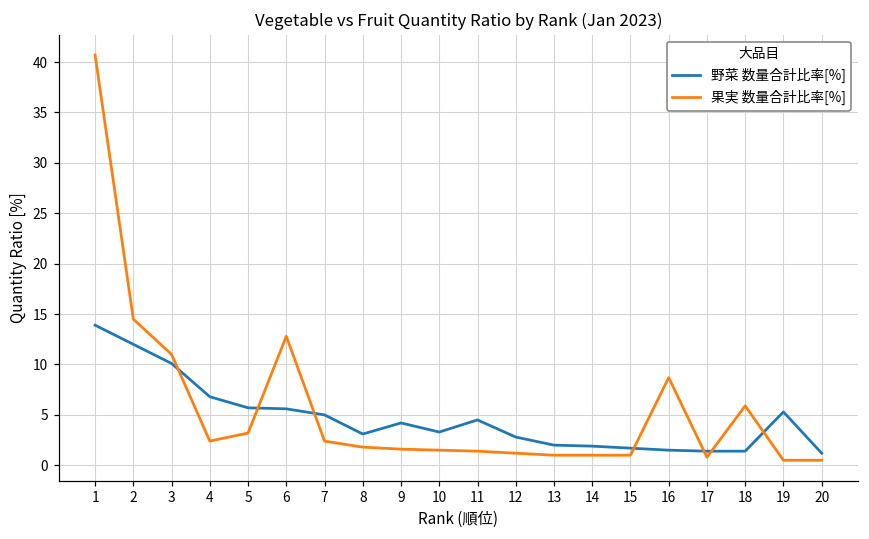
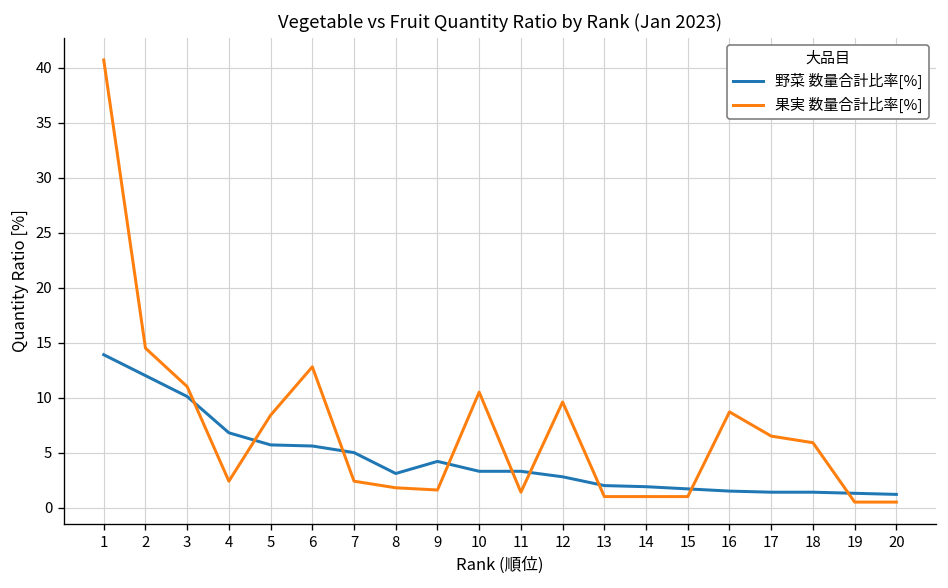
果実 数量合計比率[%], 5: 3 -> 8
果実 数量合計比率[%], 10: 2 -> 11
野菜 数量合計比率[%], 11: 5 -> 3
果実 数量合計比率[%], 12: 1 -> 10
果実 数量合計比率[%], 17: 1 -> 7
野菜 数量合計比率[%], 19: 5 -> 1
